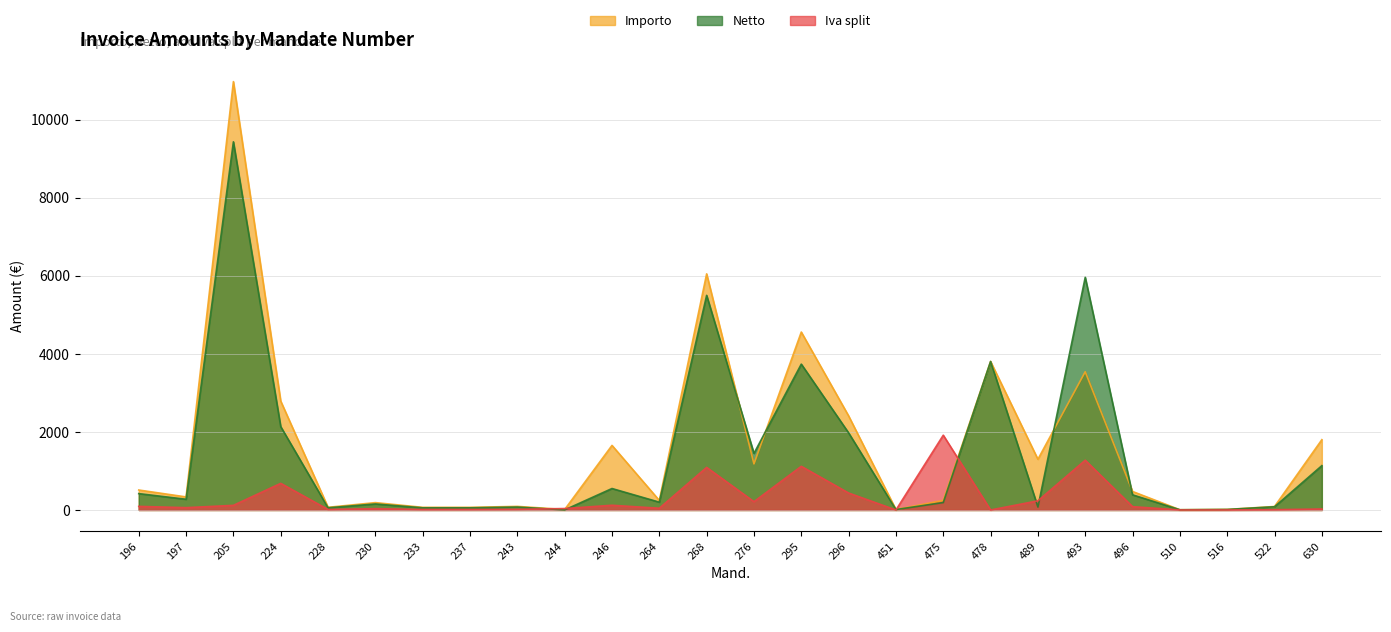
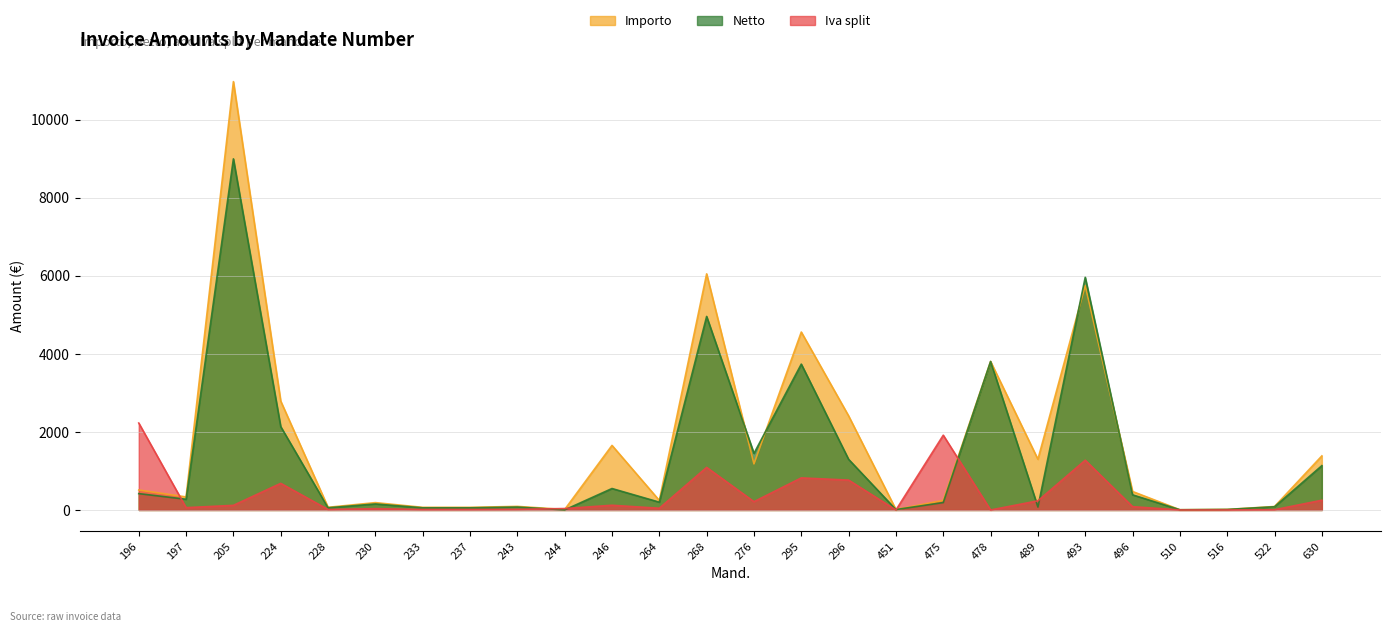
Iva split, 196: 100 -> 2200
Netto, 205: 9400 -> 9000
Netto, 268: 5500 -> 5000
Iva split, 295: 1100 -> 800
Netto, 296: 2000 -> 1300
Iva split, 296: 400 -> 800
Importo, 493: 3500 -> 5800
Importo, 630: 1800 -> 1400
Iva split, 630: 0 -> 200
